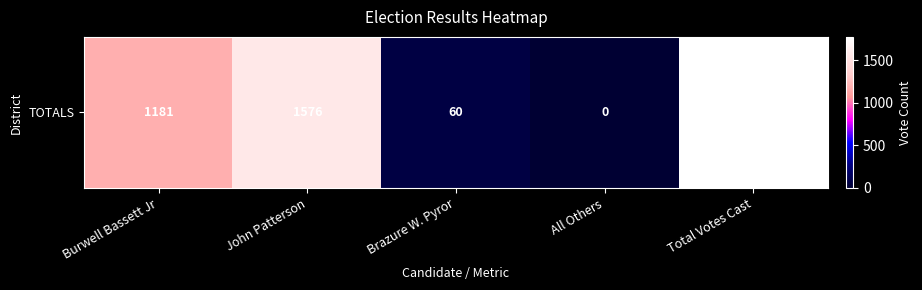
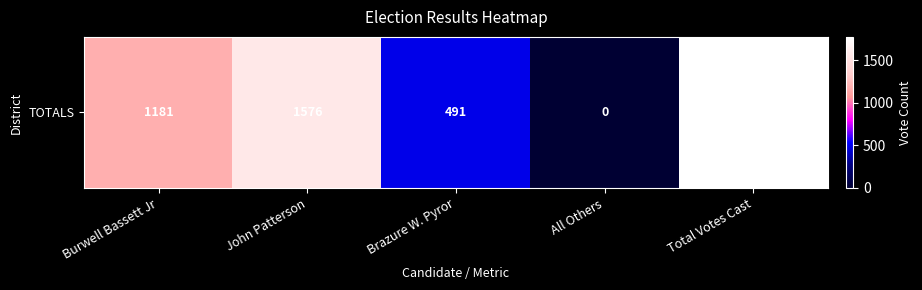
TOTALS, Brazure W. Pyror: 60 -> 491
